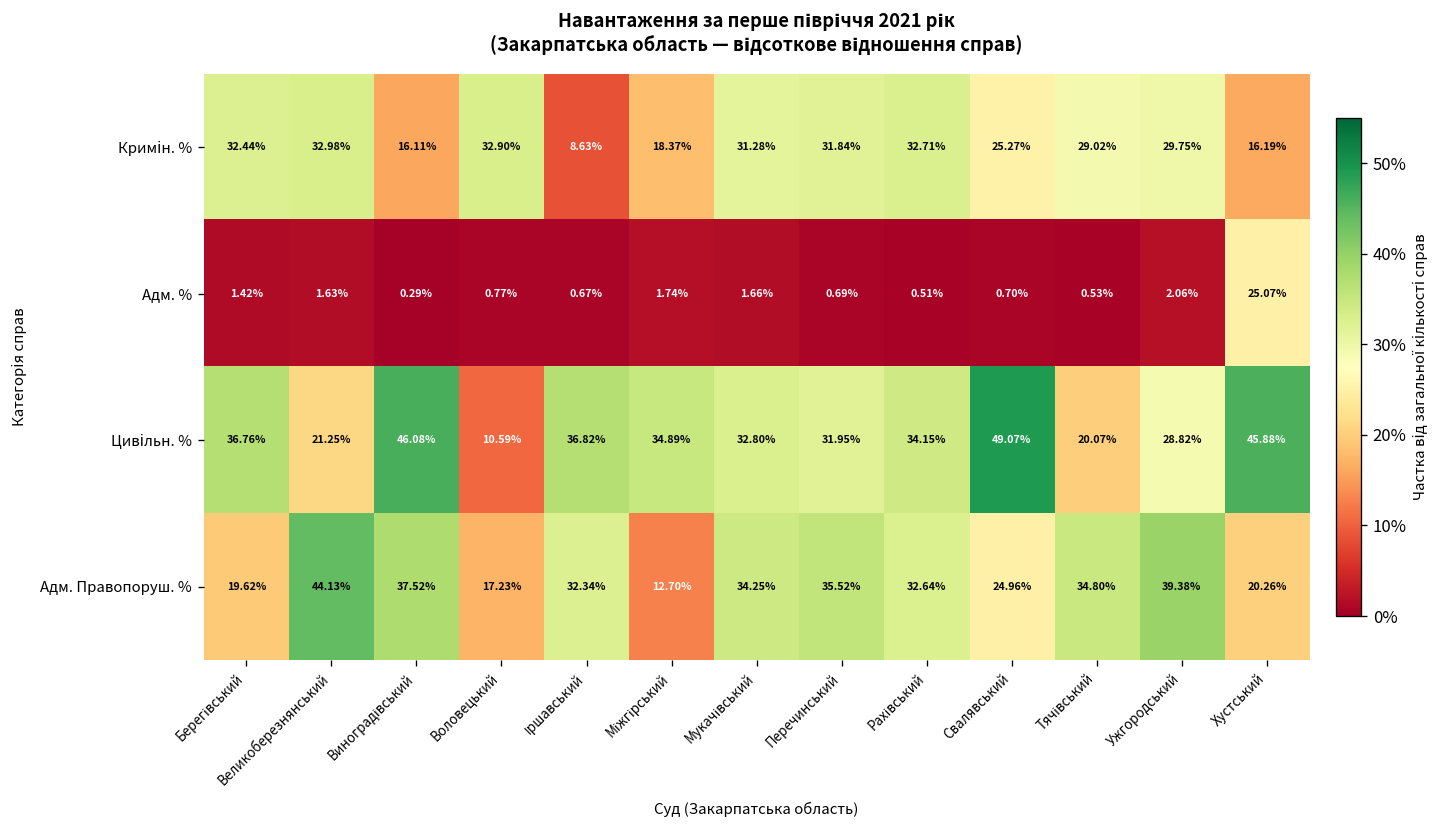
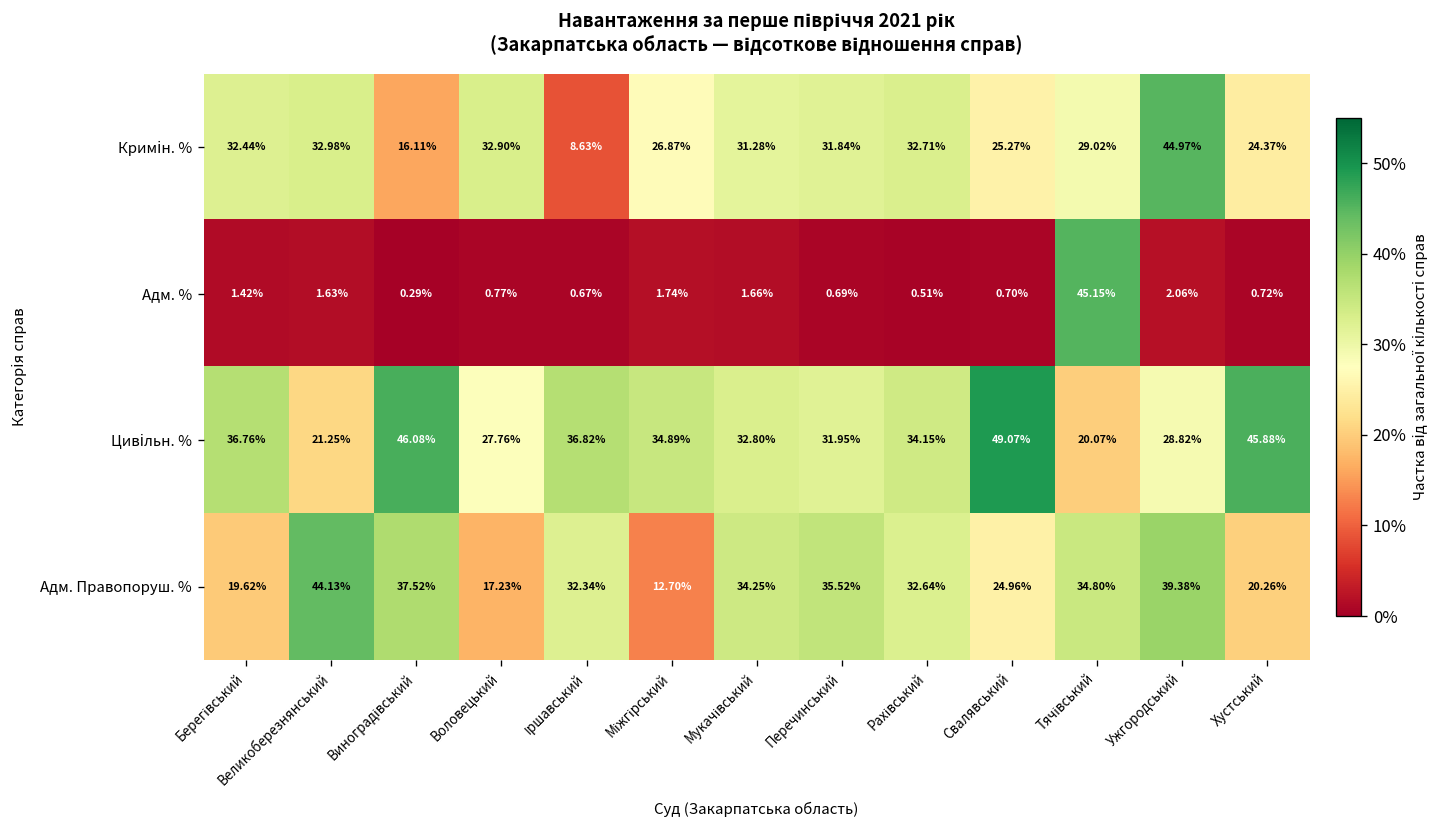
Кримін. %, Міжгірський: 18.37% -> 26.87%
Кримін. %, Ужгородський: 29.75% -> 44.97%
Кримін. %, Хустський: 16.19% -> 24.37%
Адм. %, Тячівський: 0.53% -> 45.15%
Адм. %, Хустський: 25.07% -> 0.72%
Цивільн. %, Воловецький: 10.59% -> 27.76%
